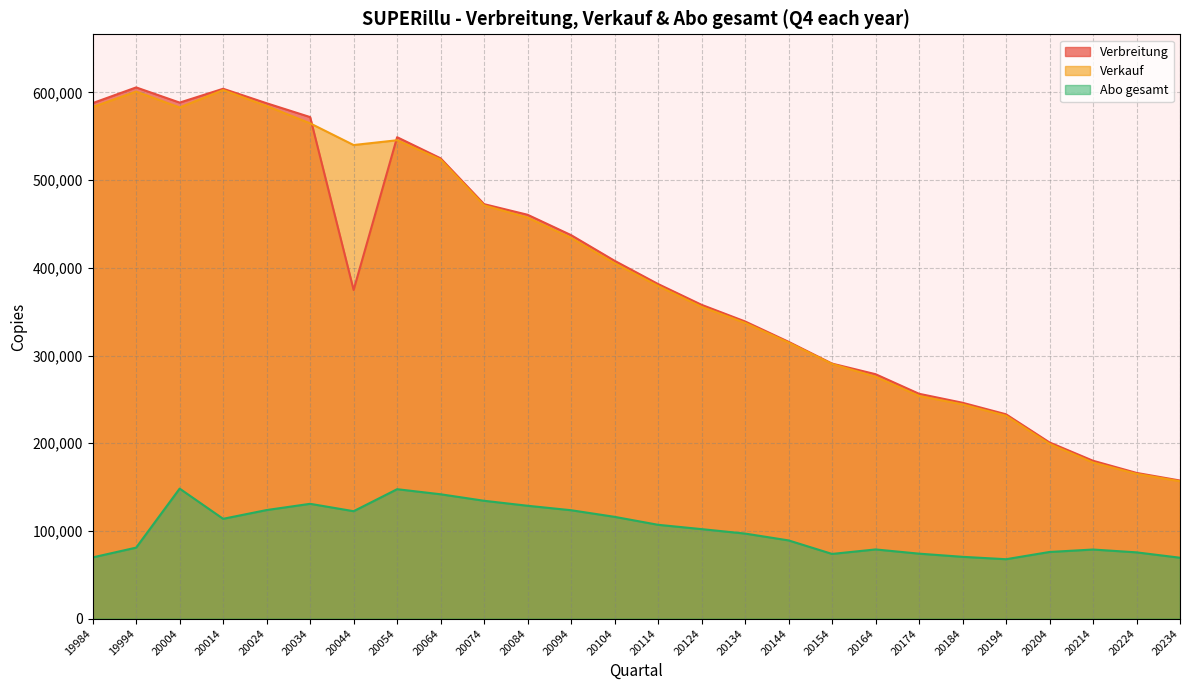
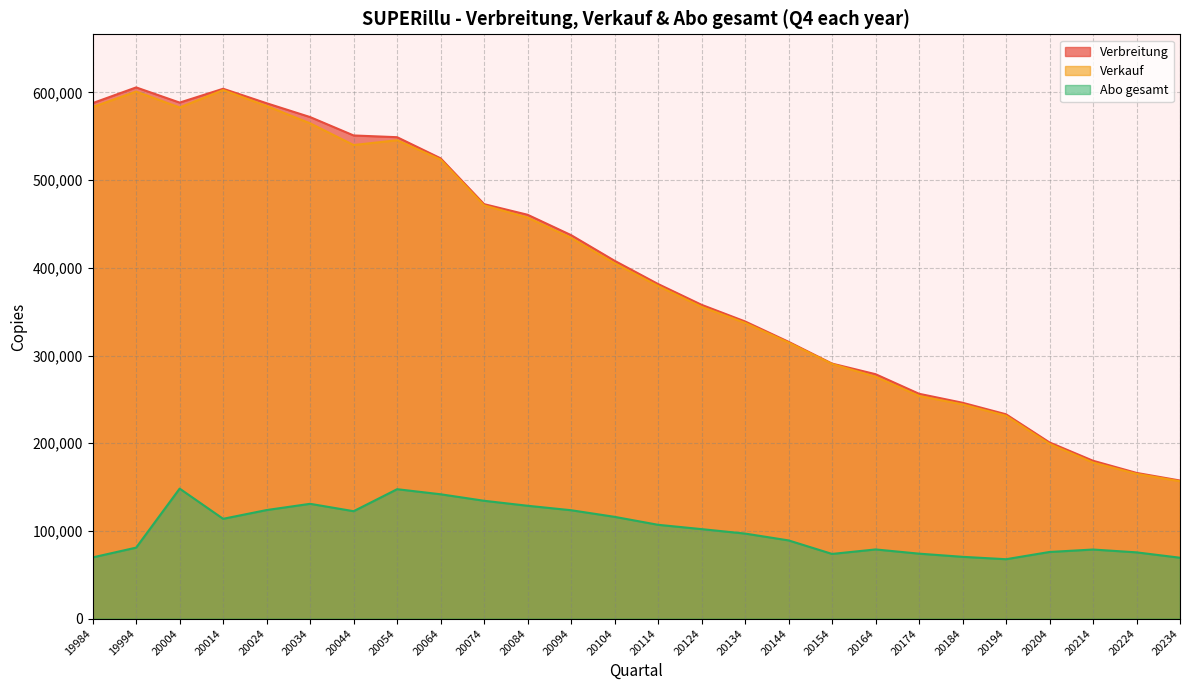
Verbreitung, 20044: 370,000 -> 550,000
